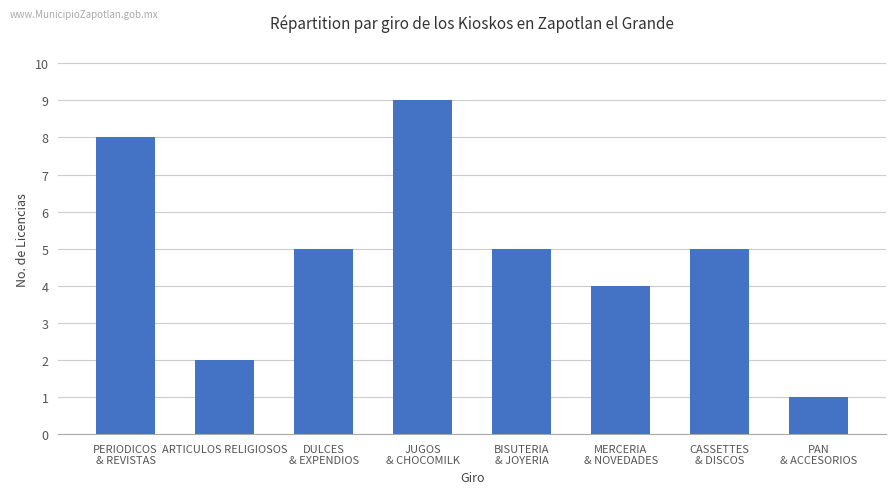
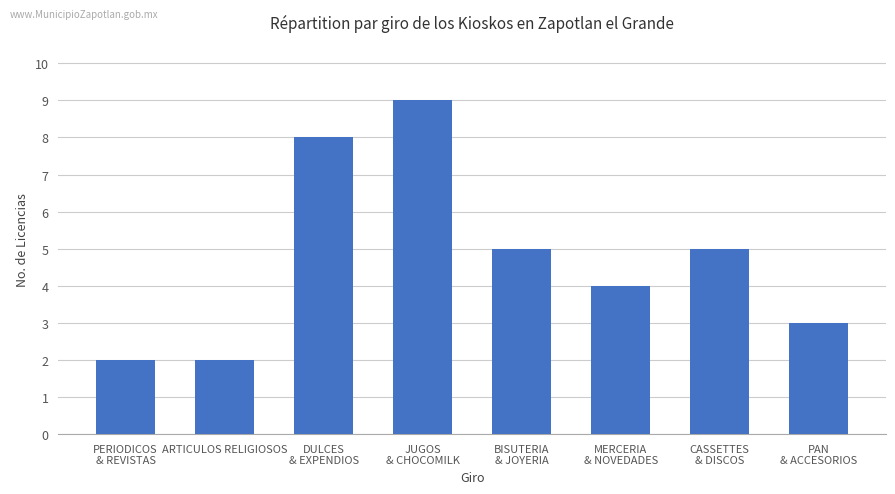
PERIODICOS & REVISTAS: 8 -> 2
DULCES & EXPENDIOS: 5 -> 8
PAN & ACCESORIOS: 1 -> 3
